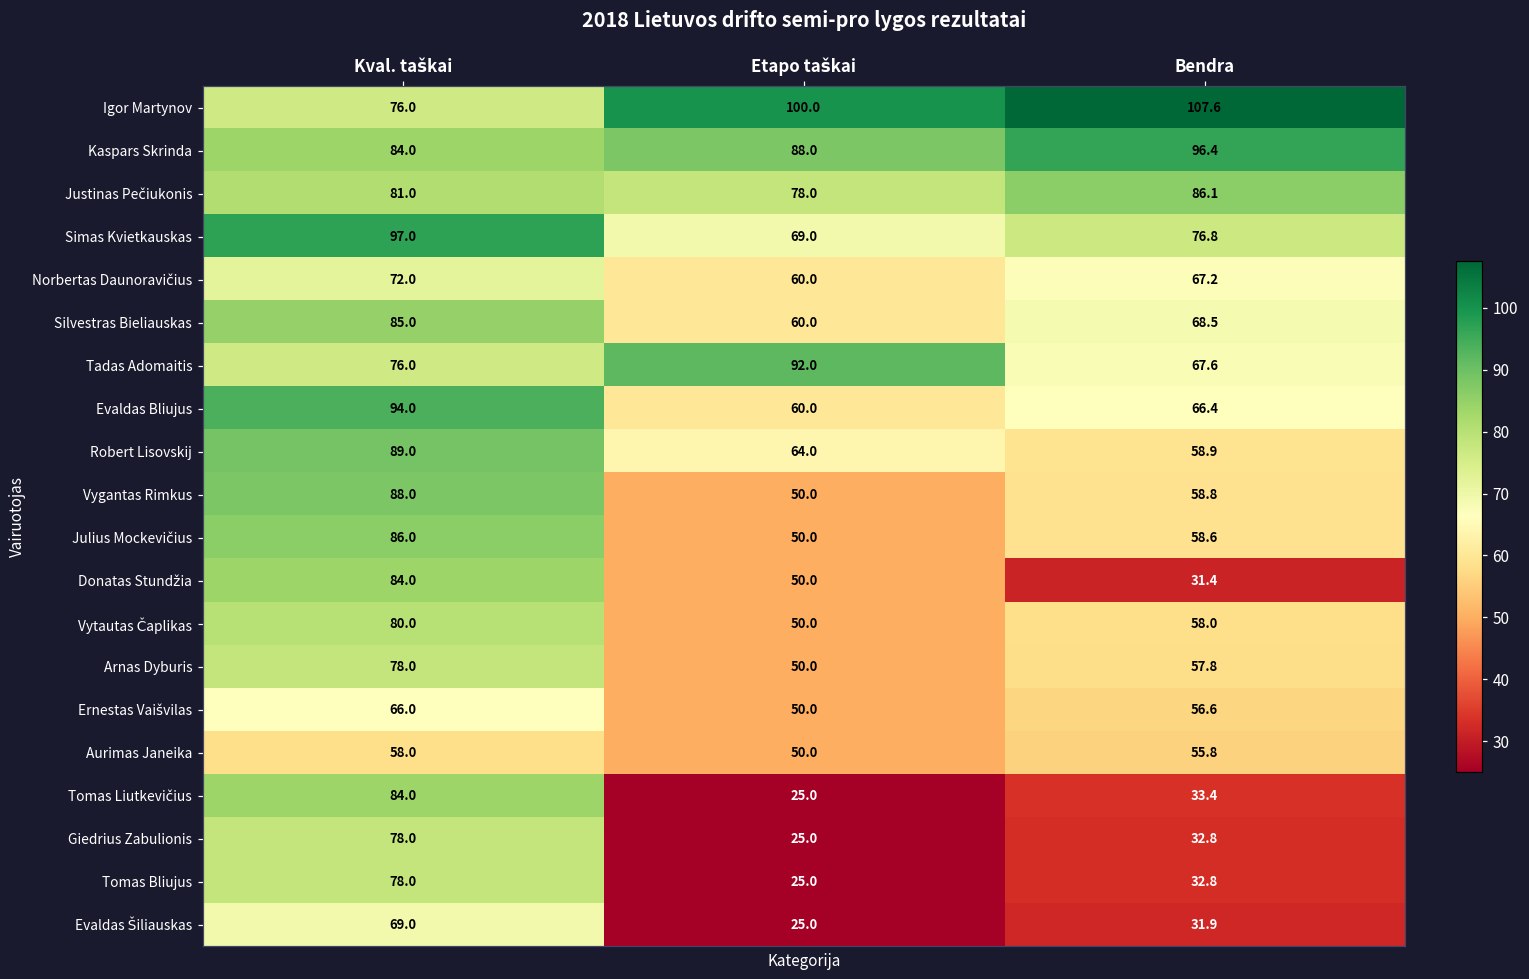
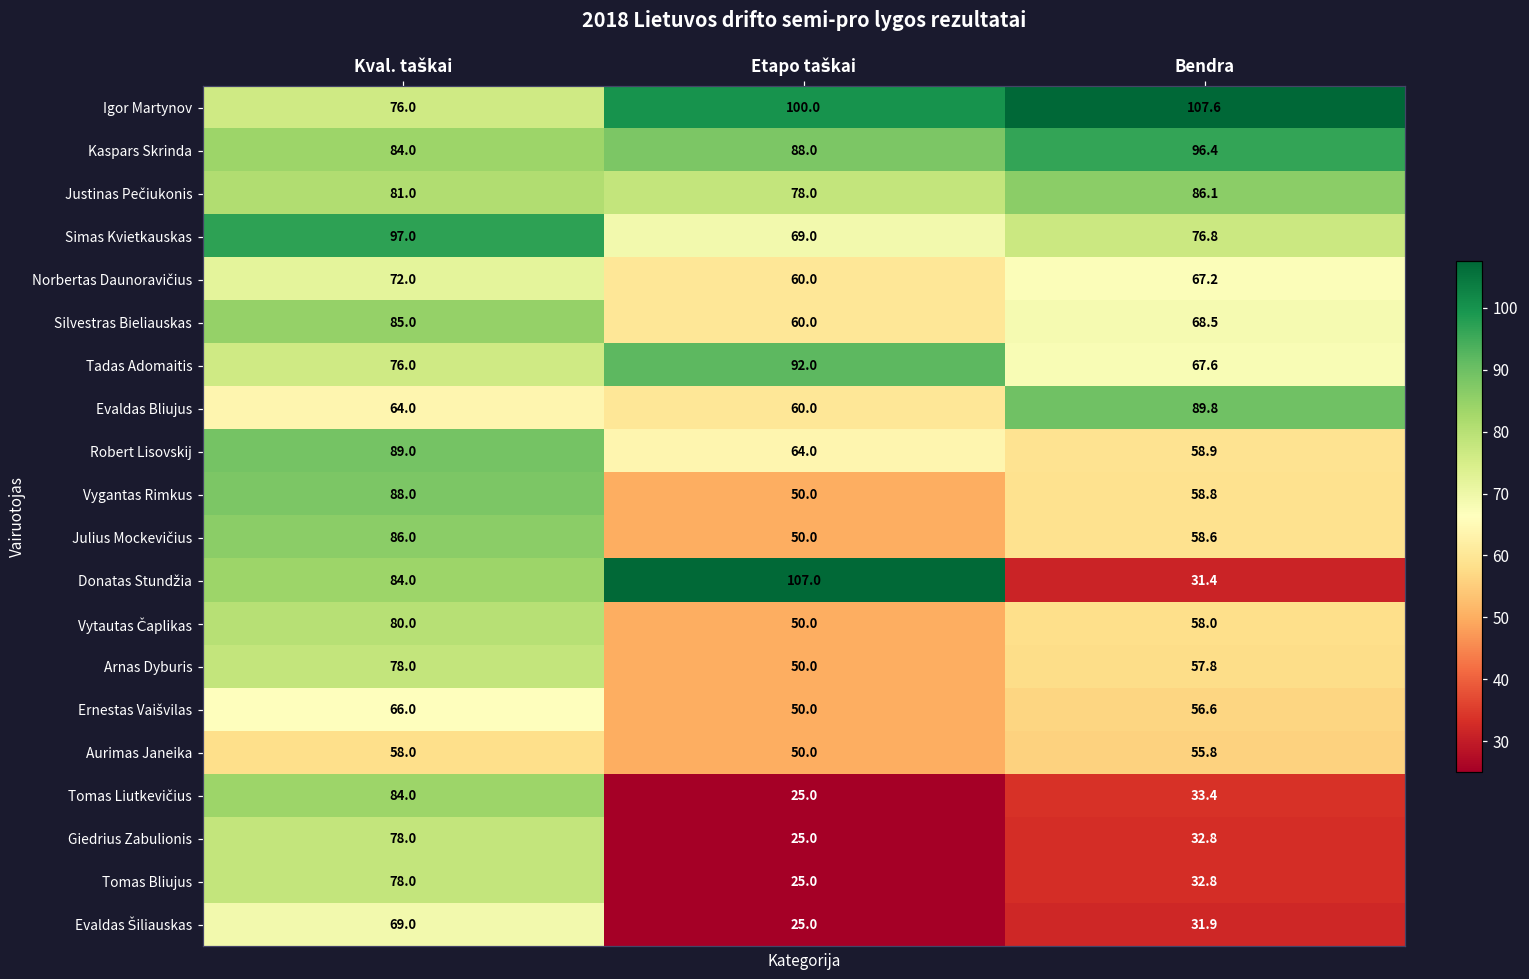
Evaldas Bliujus, Kval. taškai: 94.0 -> 64.0
Evaldas Bliujus, Bendra: 66.4 -> 89.8
Donatas Stundžia, Etapo taškai: 50.0 -> 107.0
